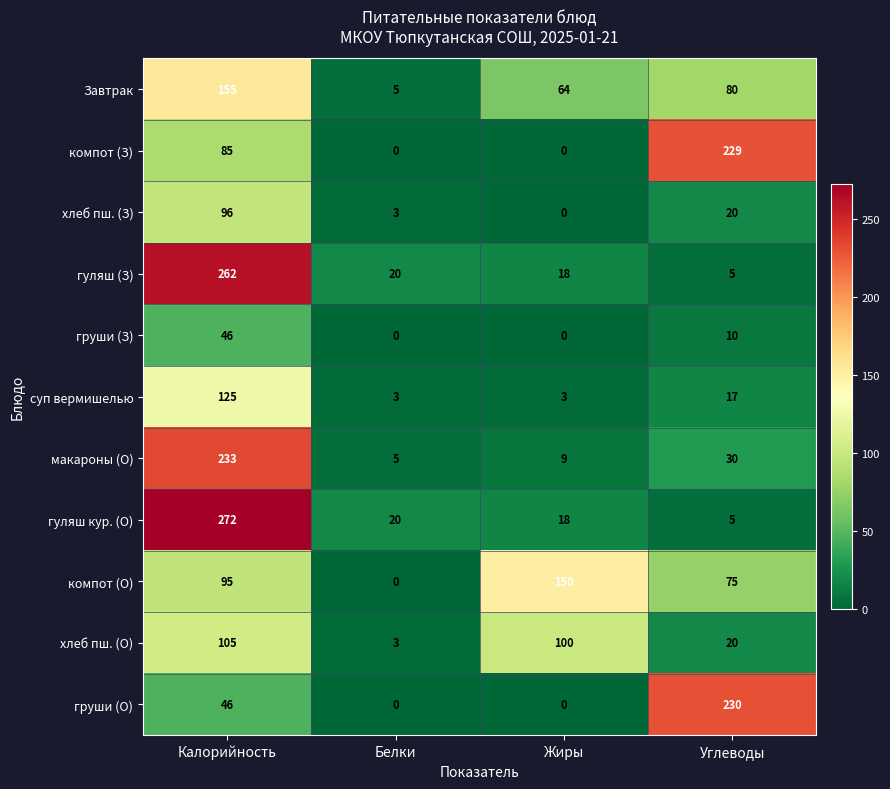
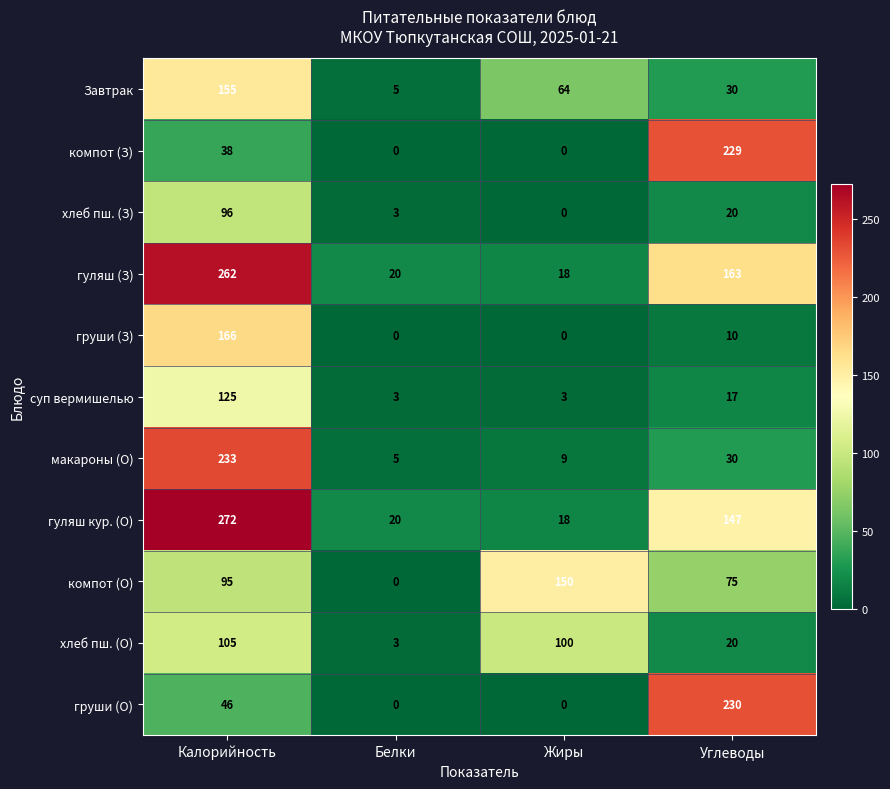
Завтрак, Углеводы: 80 -> 30
компот (З), Калорийность: 85 -> 38
гуляш (З), Углеводы: 5 -> 163
груши (З), Калорийность: 46 -> 166
гуляш кур. (О), Углеводы: 5 -> 147
